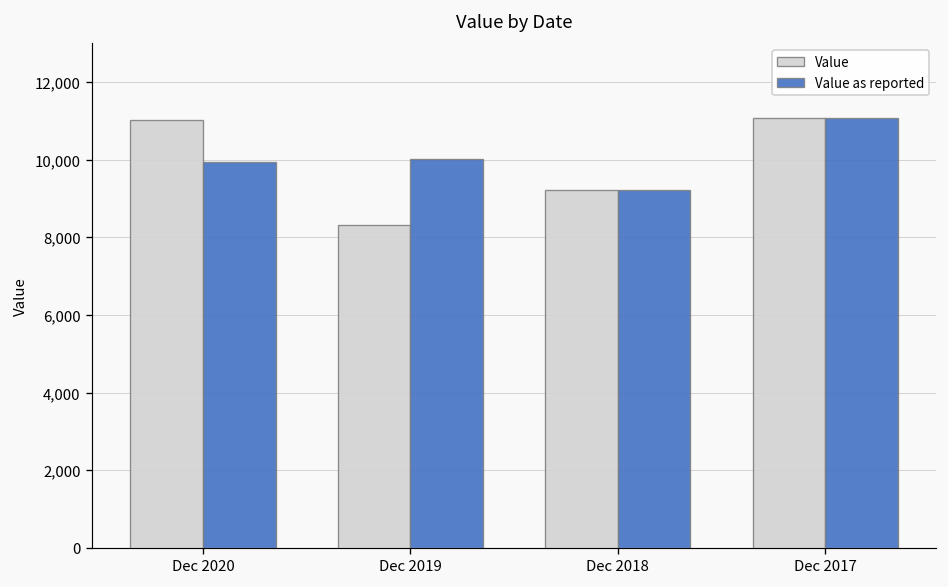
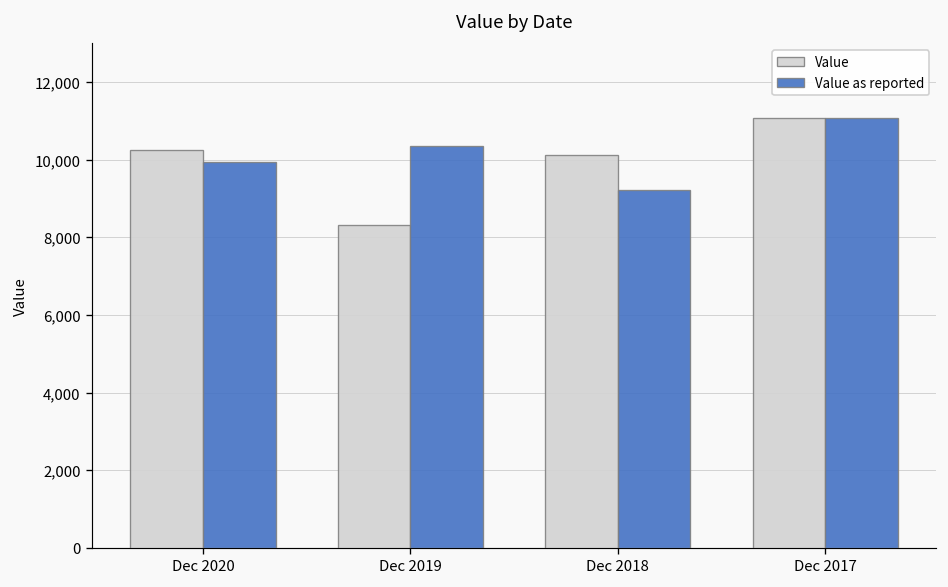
Value, Dec 2020: 11,000 -> 10,300
Value as reported, Dec 2019: 10,000 -> 10,300
Value, Dec 2018: 9,200 -> 10,100
